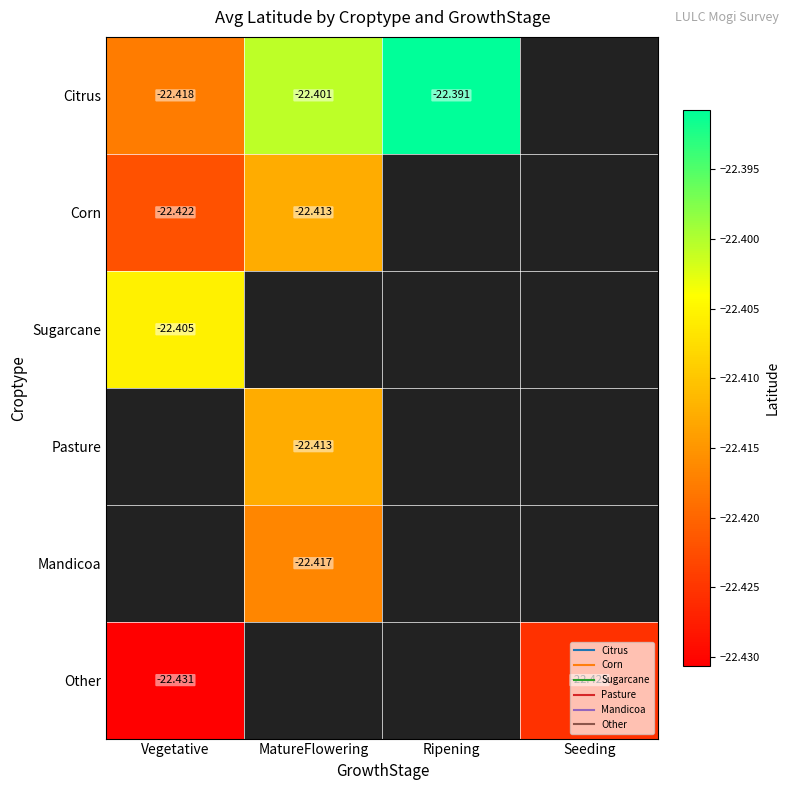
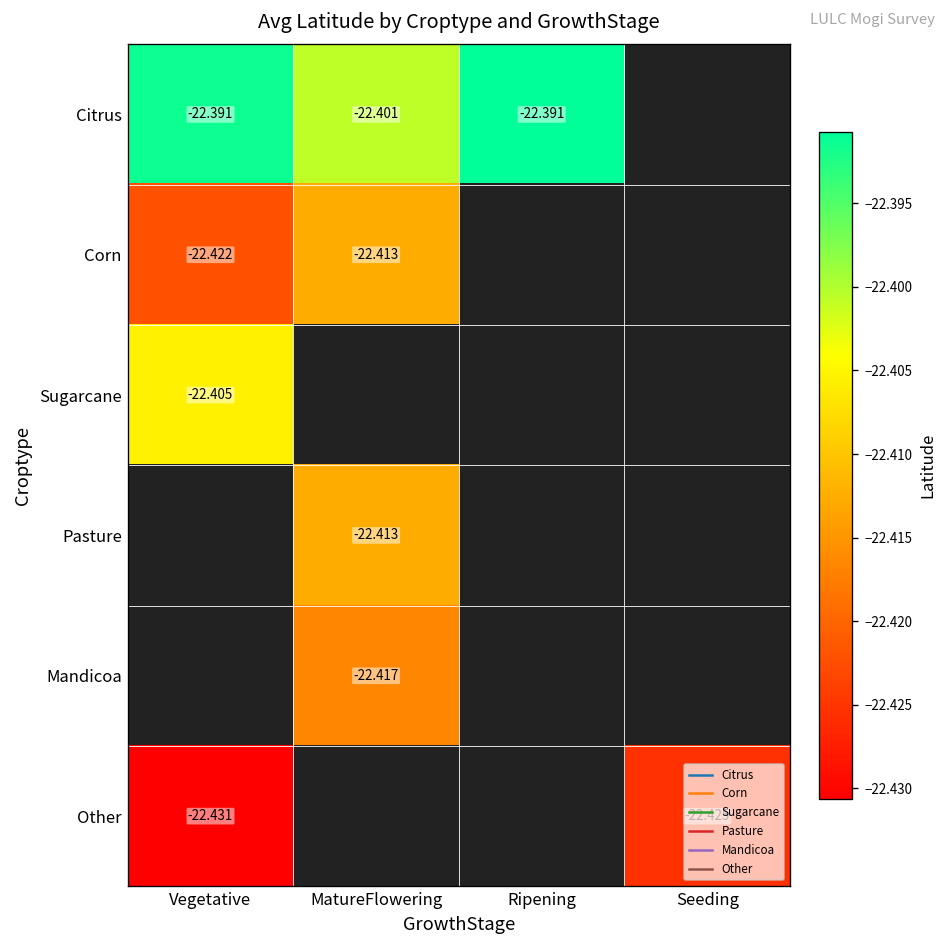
Citrus, Vegetative: -22.418 -> -22.391
